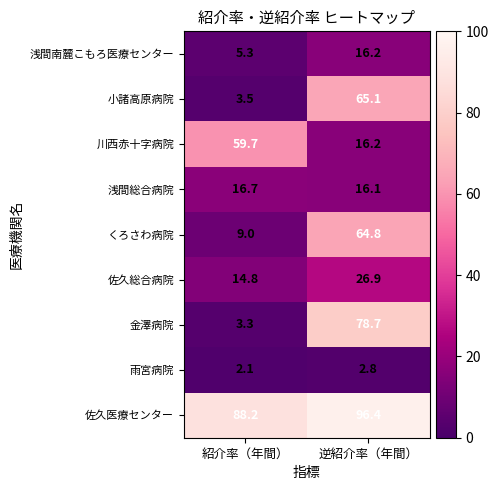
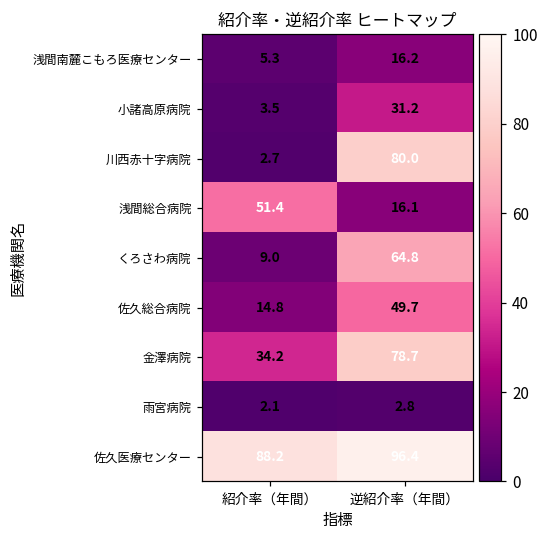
小諸高原病院, 逆紹介率（年間）: 65.1 -> 31.2
川西赤十字病院, 紹介率（年間）: 59.7 -> 2.7
川西赤十字病院, 逆紹介率（年間）: 16.2 -> 80.0
浅間総合病院, 紹介率（年間）: 16.7 -> 51.4
佐久総合病院, 逆紹介率（年間）: 26.9 -> 49.7
金澤病院, 紹介率（年間）: 3.3 -> 34.2
